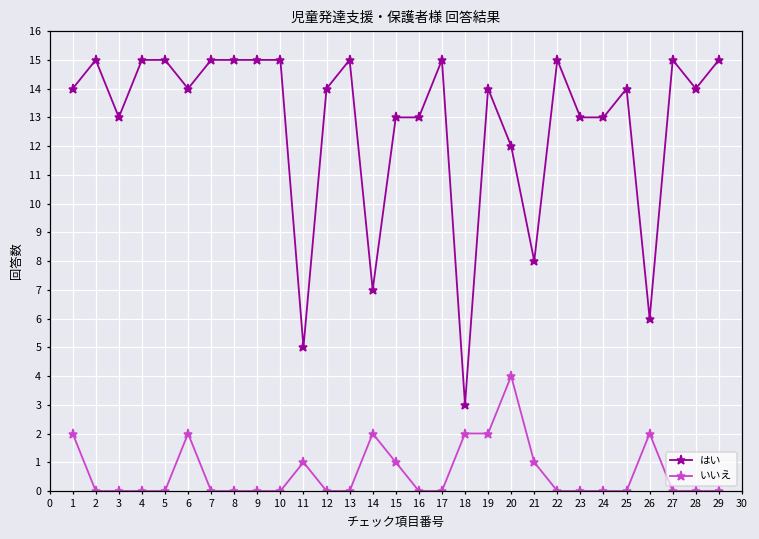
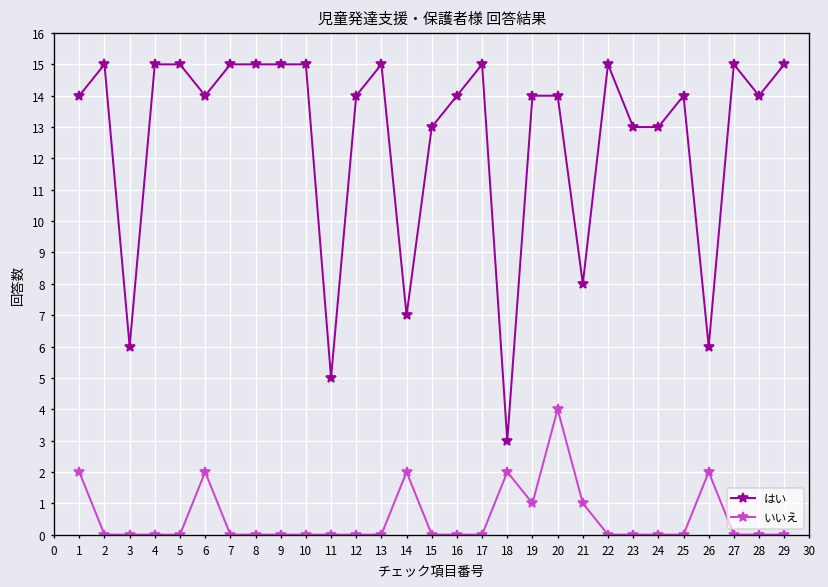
はい, 3: 13 -> 6
いいえ, 11: 1 -> 0
いいえ, 15: 1 -> 0
はい, 16: 13 -> 14
いいえ, 19: 2 -> 1
はい, 20: 12 -> 14
